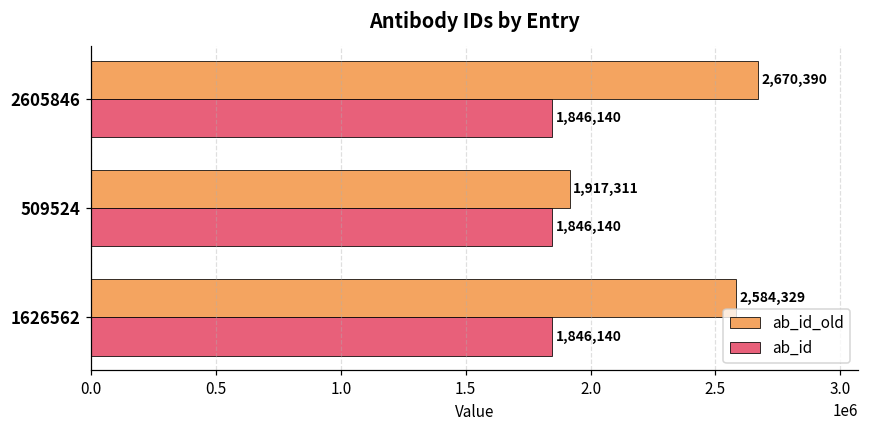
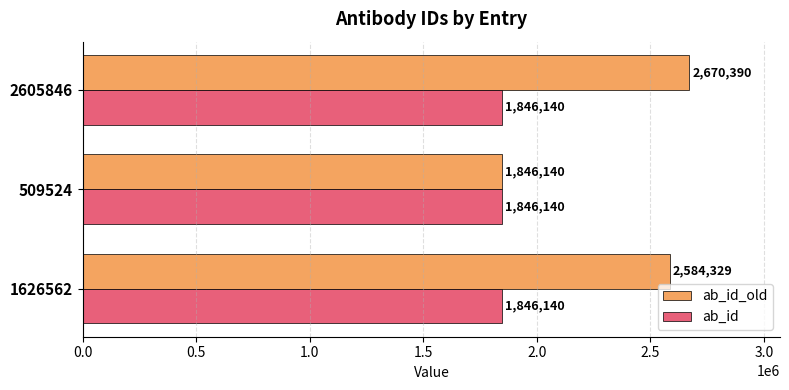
ab_id_old, 509524: 1,917,311 -> 1,846,140
